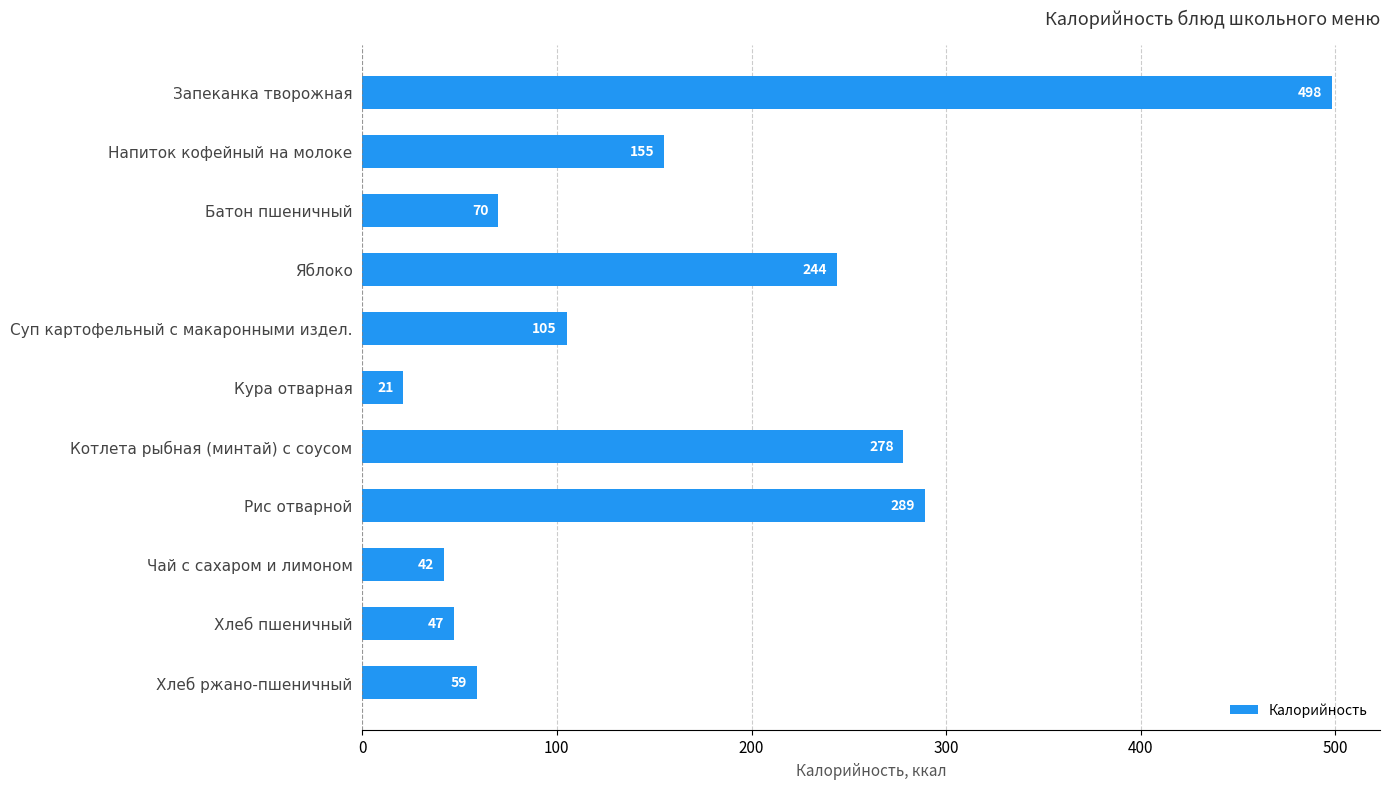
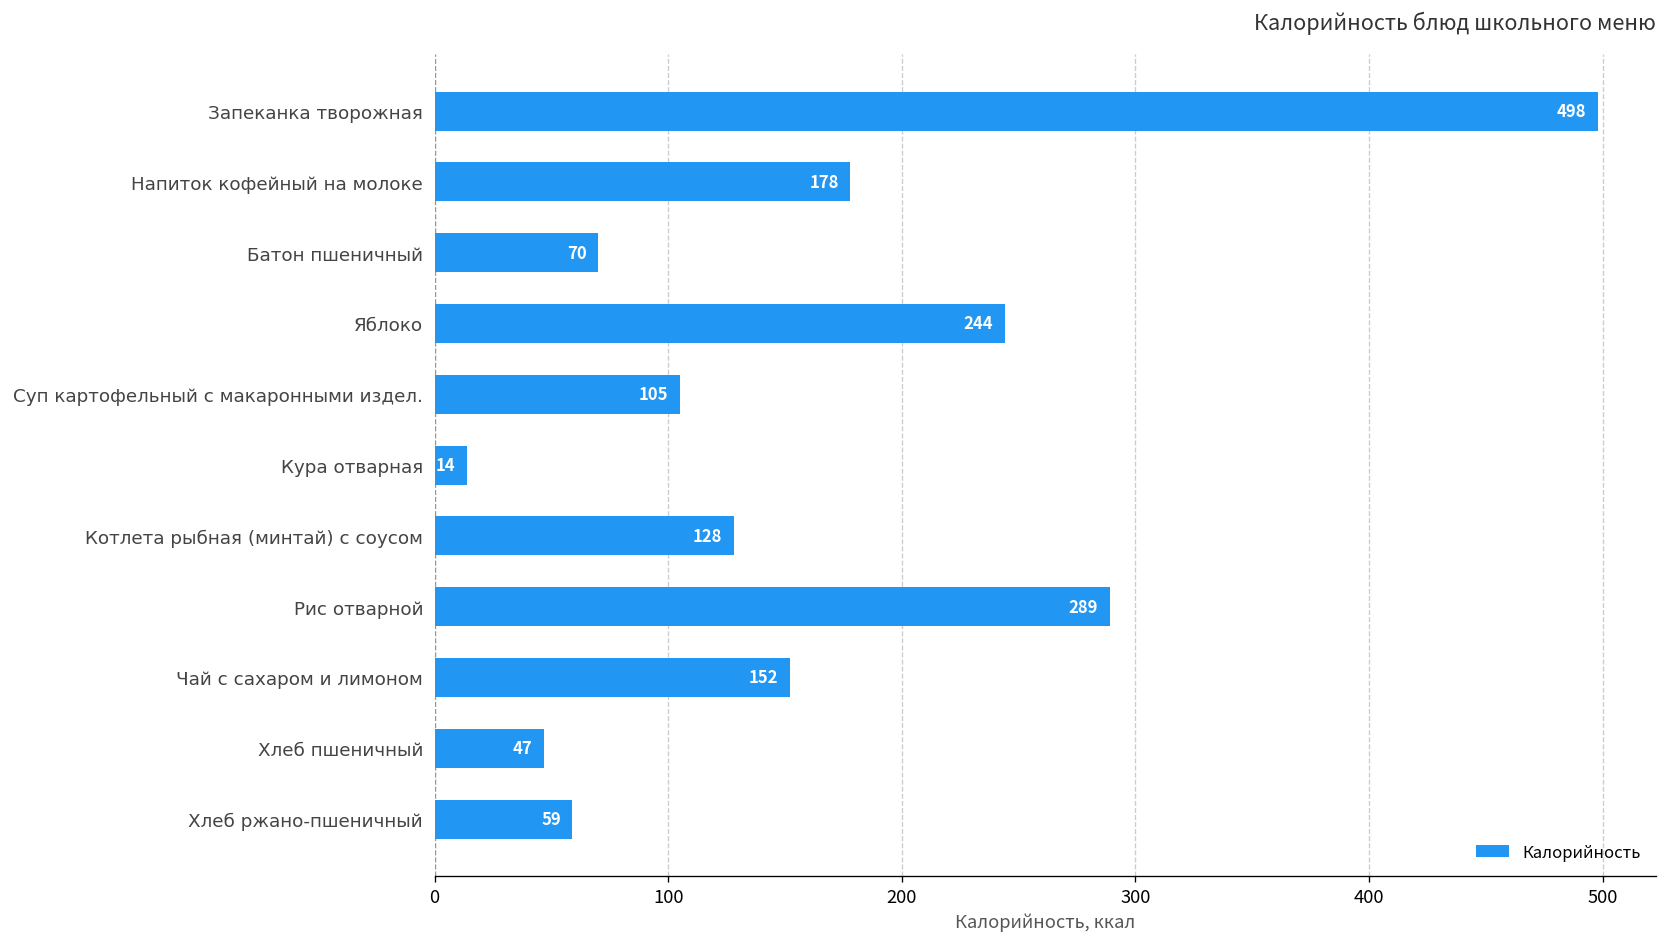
Напиток кофейный на молоке: 155 -> 178
Кура отварная: 21 -> 14
Котлета рыбная (минтай) с соусом: 278 -> 128
Чай с сахаром и лимоном: 42 -> 152
